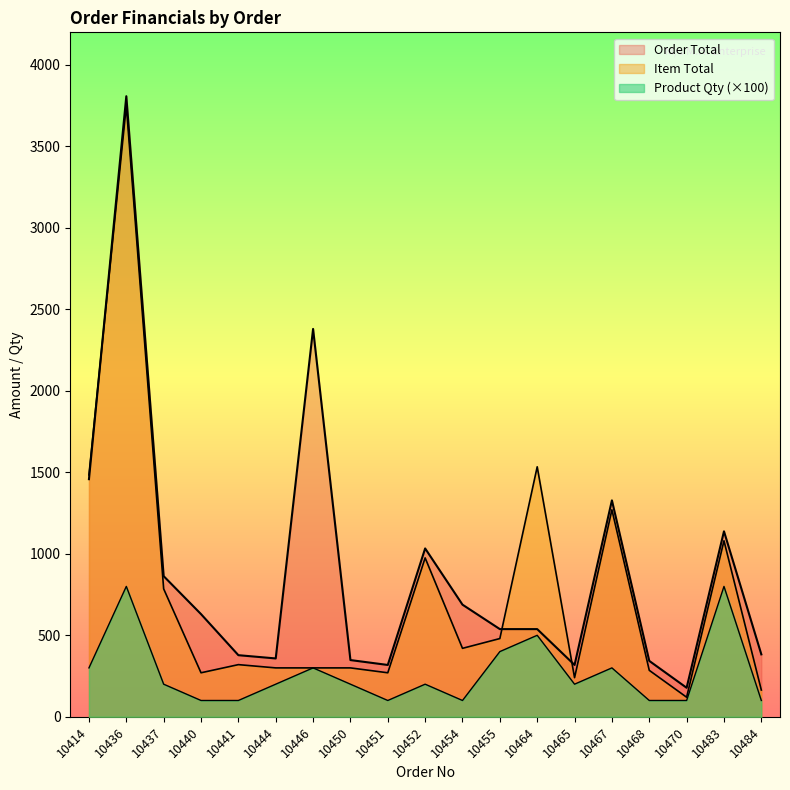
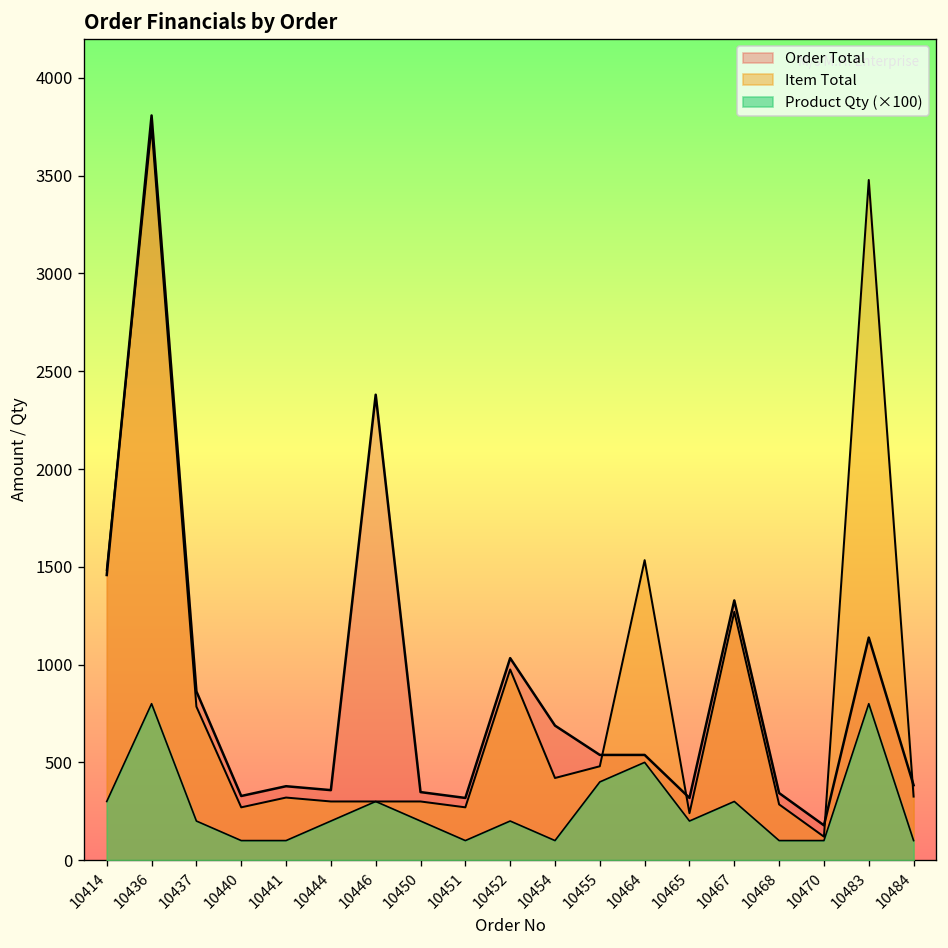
Order Total, 10440: 630 -> 330
Item Total, 10483: 1080 -> 3480
Item Total, 10484: 160 -> 330
